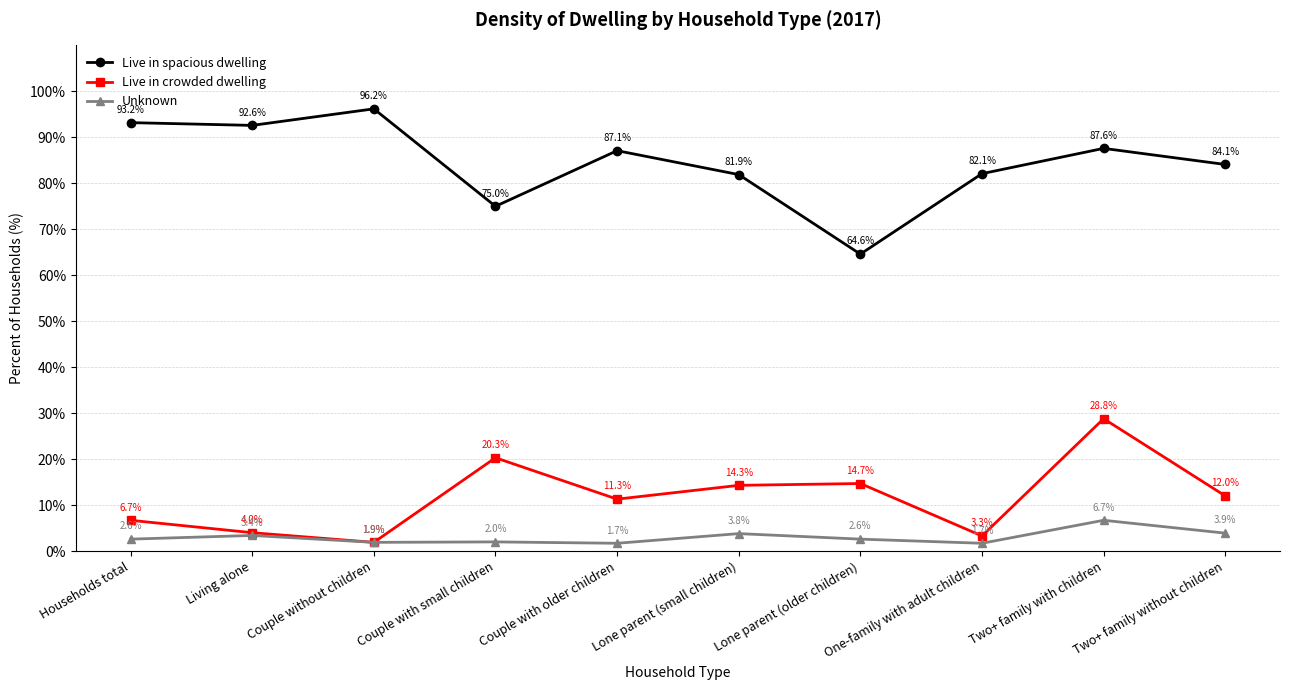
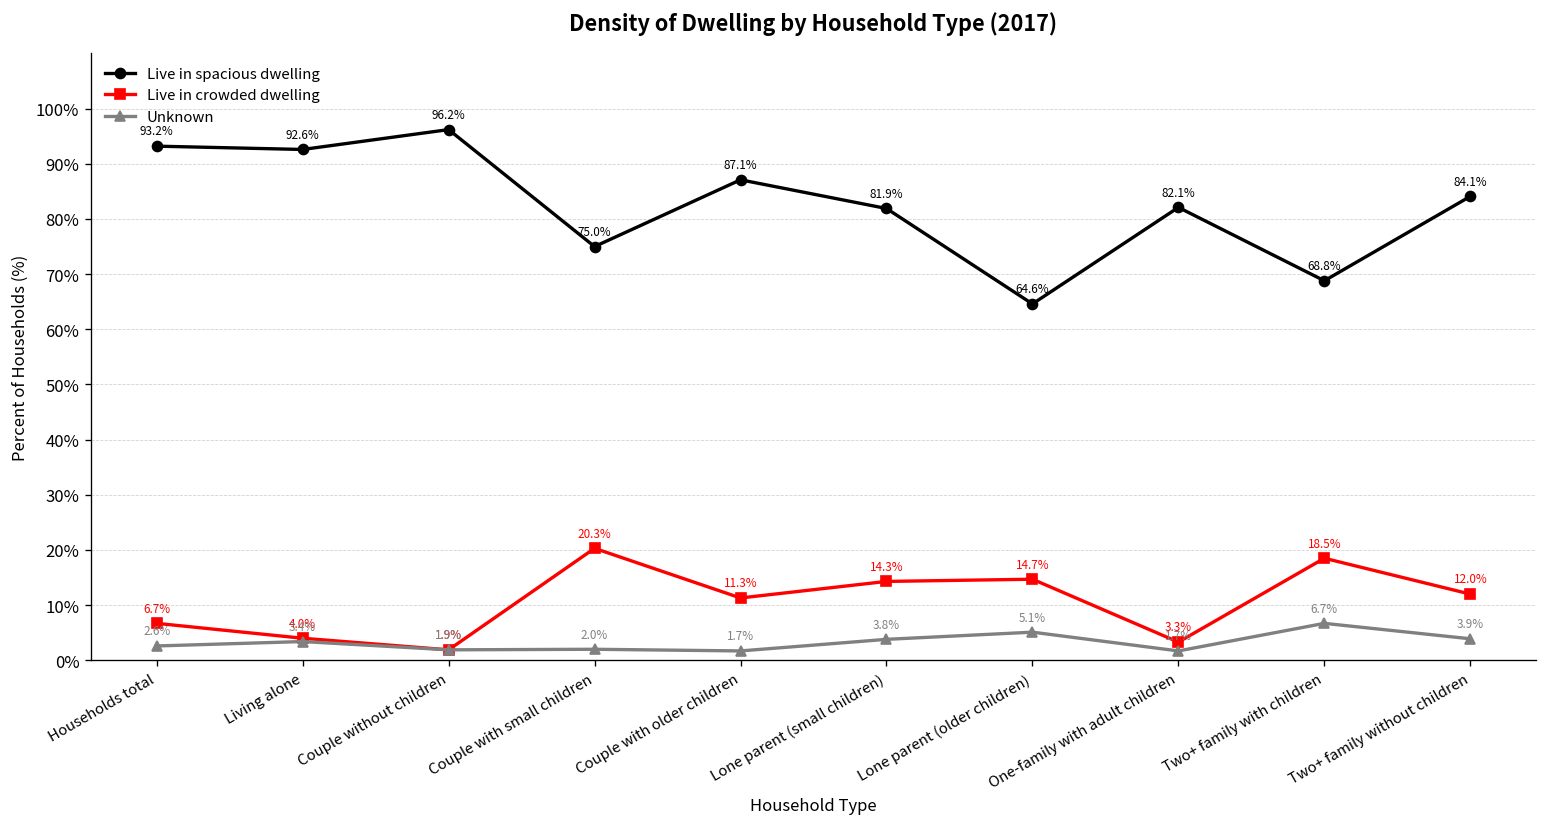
Unknown, Lone parent (older children): 2.6% -> 5.1%
Live in spacious dwelling, Two+ family with children: 87.6% -> 68.8%
Live in crowded dwelling, Two+ family with children: 28.8% -> 18.5%
